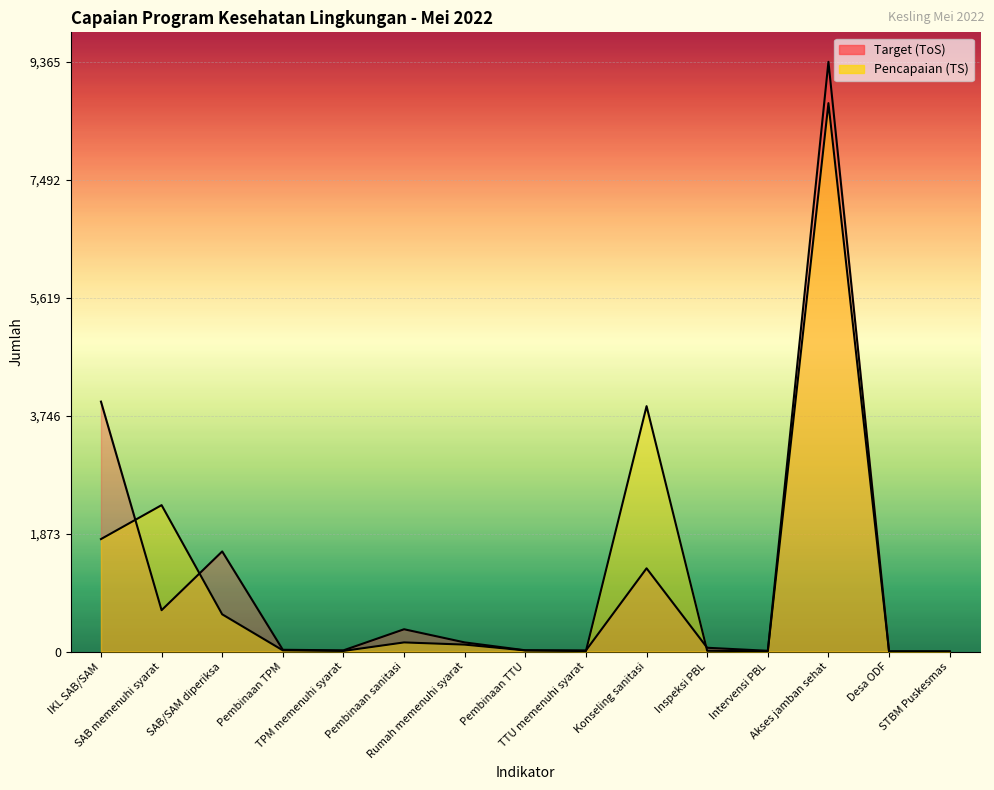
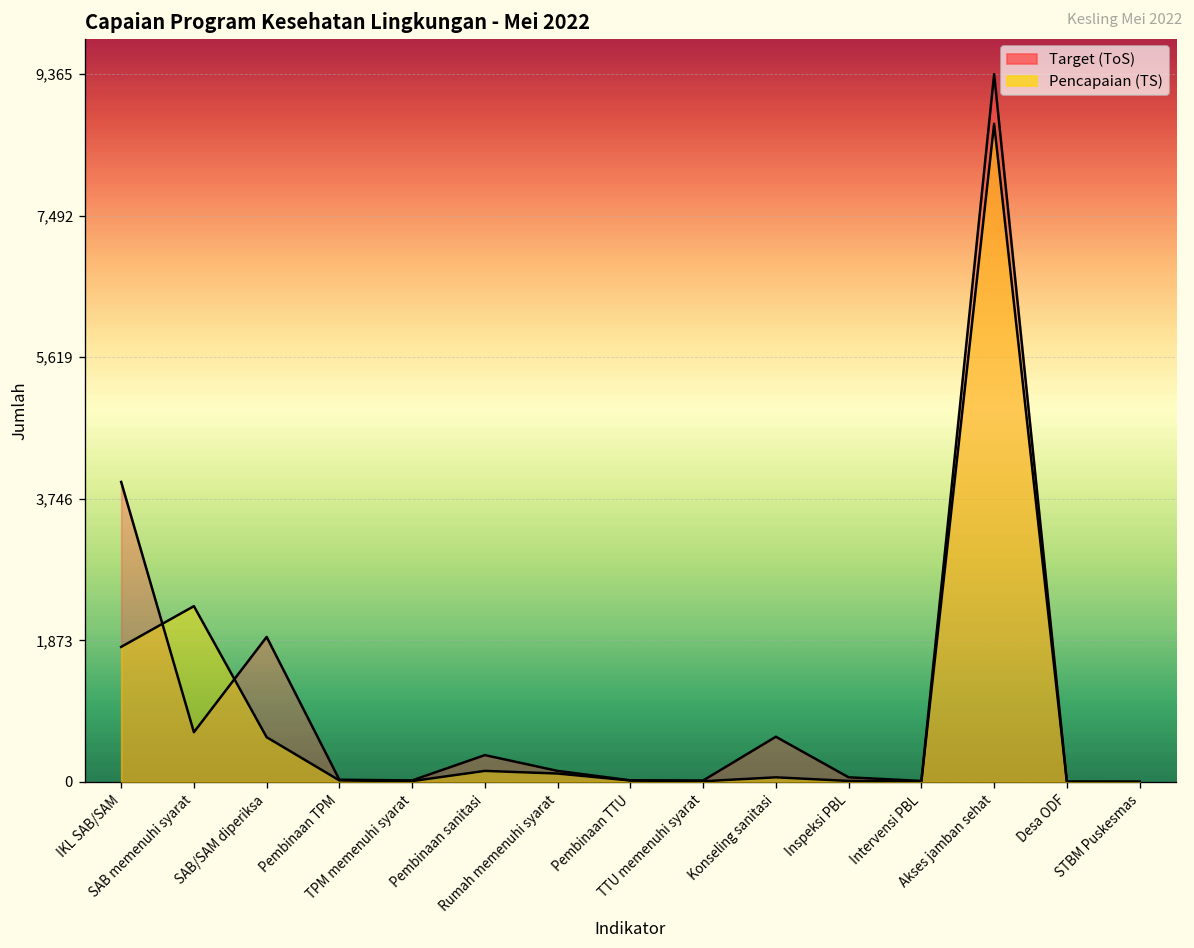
Target (ToS), SAB/SAM diperiksa: 1,600 -> 1,900
Target (ToS), Konseling sanitasi: 1,300 -> 600
Pencapaian (TS), Konseling sanitasi: 3,900 -> 100
